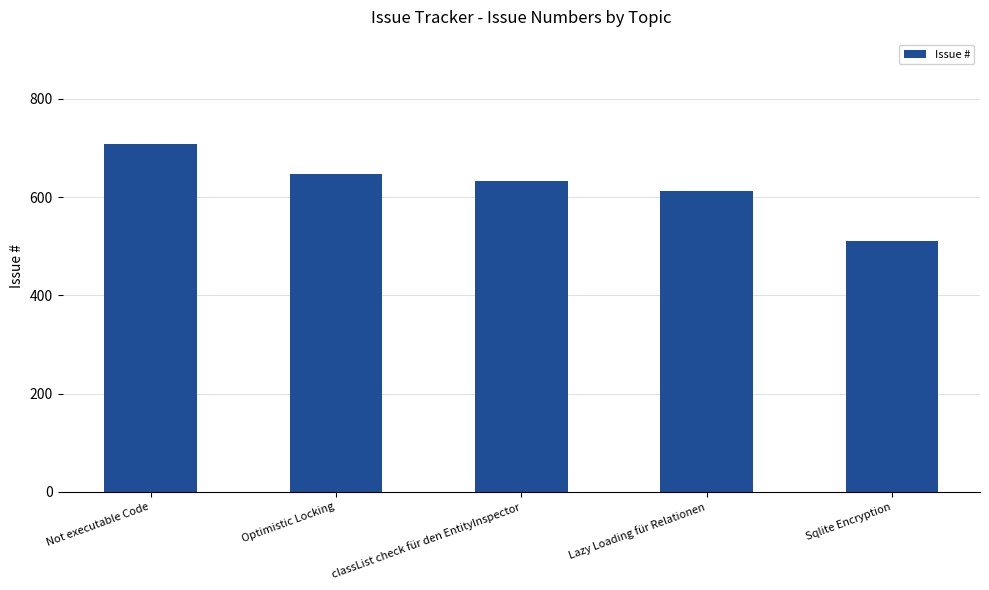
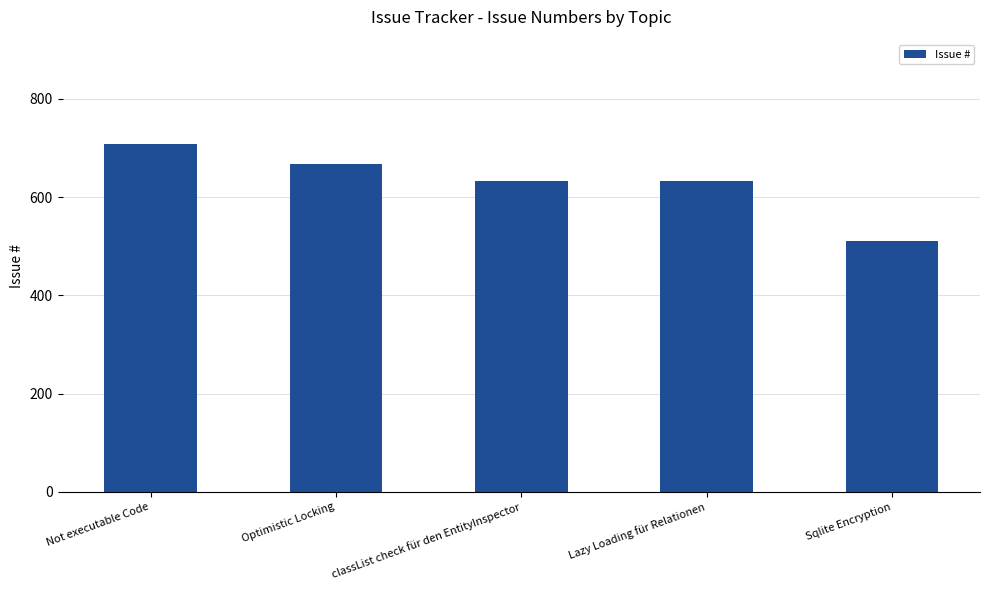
Optimistic Locking: 650 -> 670
Lazy Loading für Relationen: 610 -> 630
